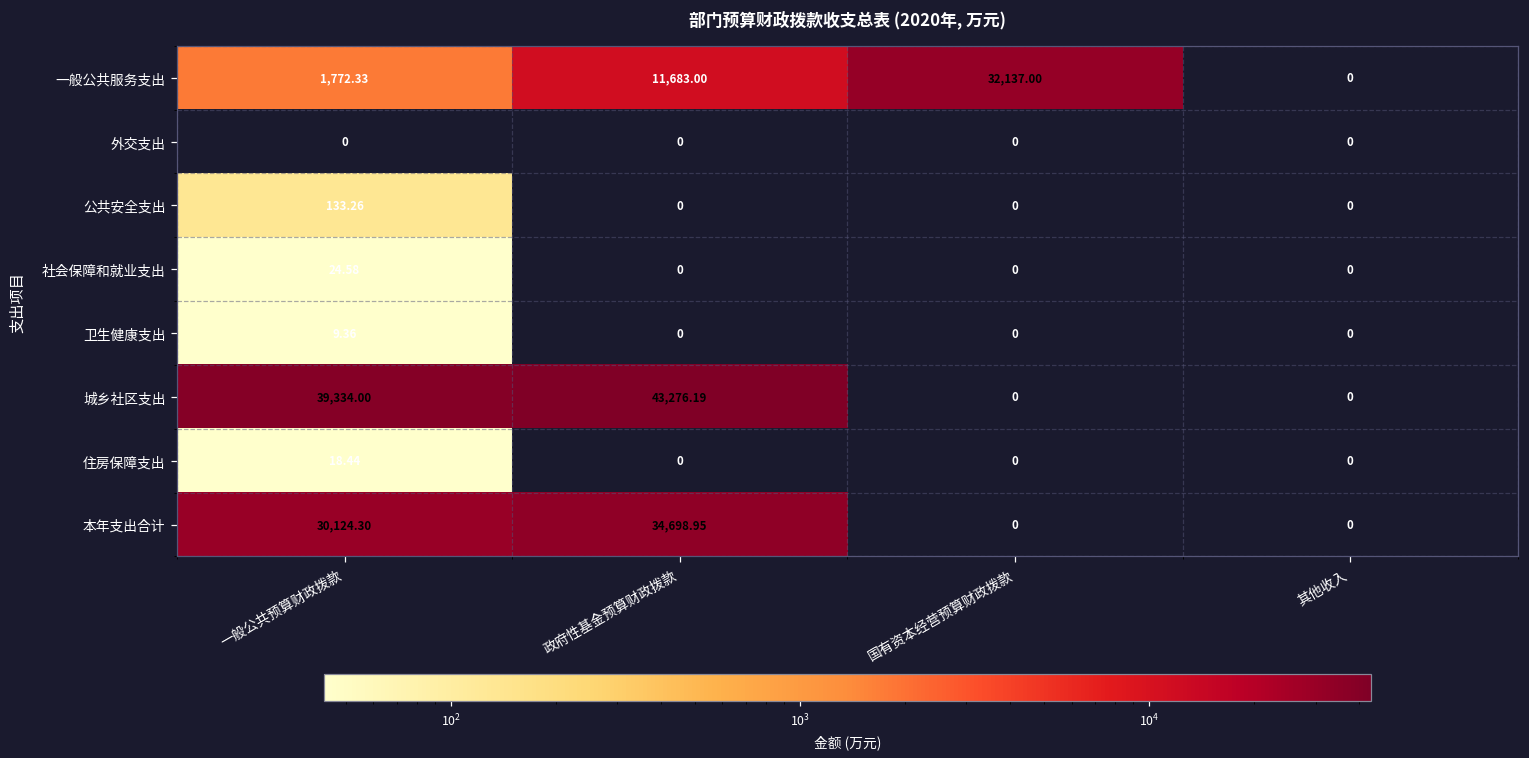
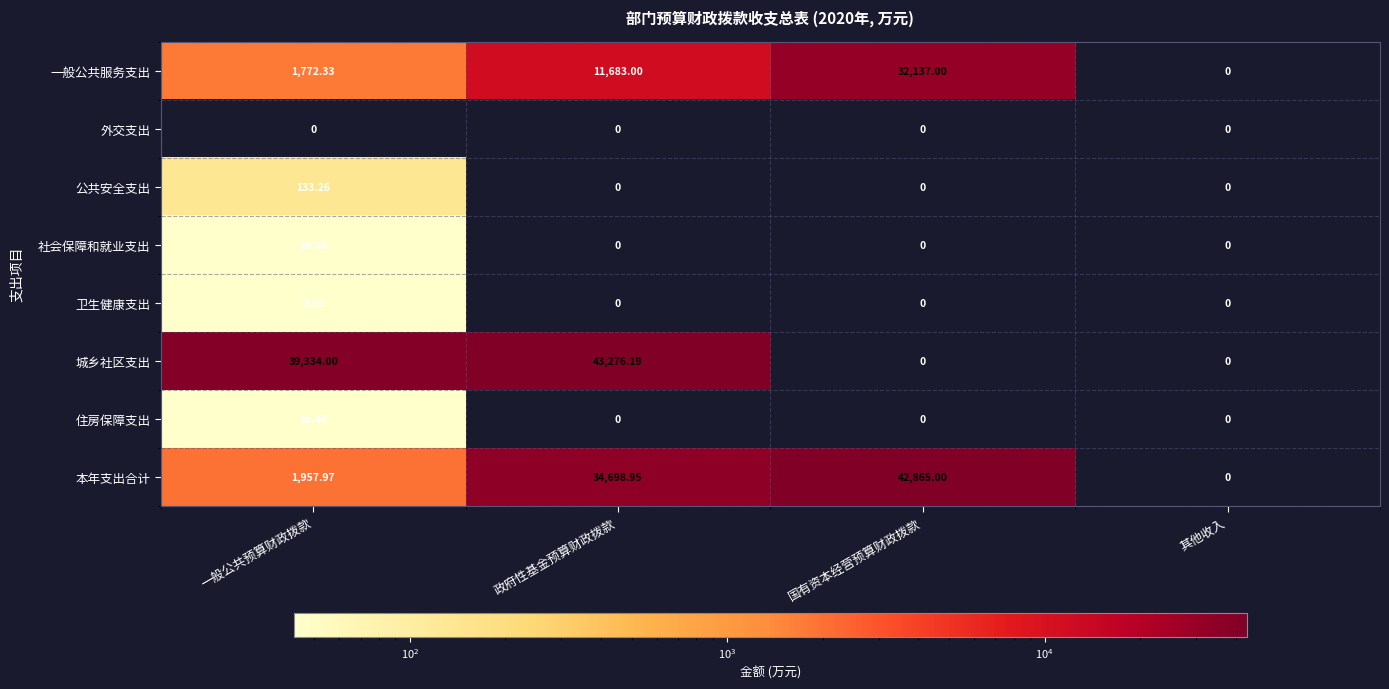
本年支出合计, 一般公共预算财政拨款: 30,124.30 -> 1,957.97
本年支出合计, 国有资本经营预算财政拨款: 0 -> 42,865.00
